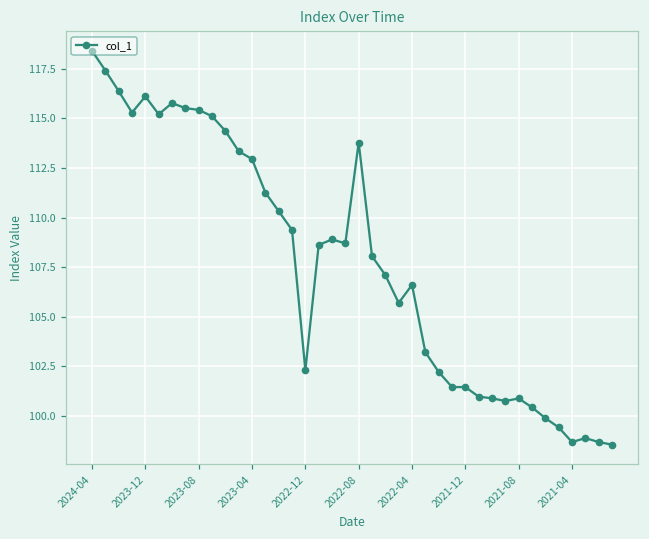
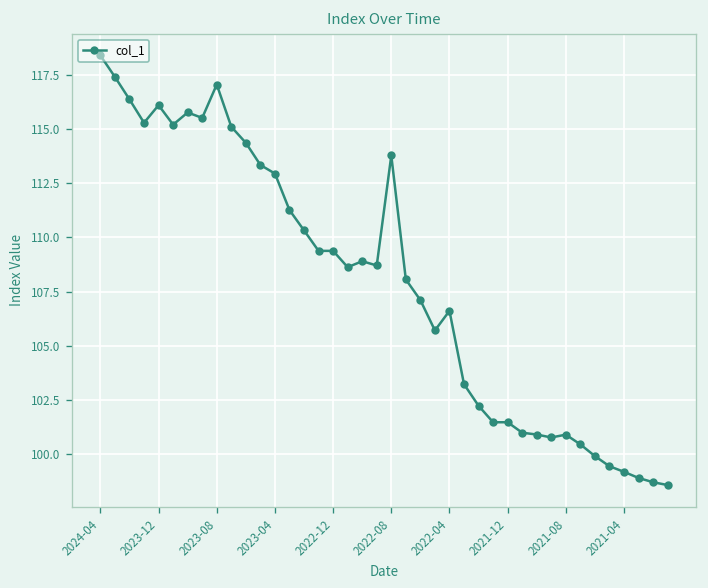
2023-08: 115.4 -> 117.1
2022-12: 102.3 -> 109.4
2021-04: 98.7 -> 99.2
